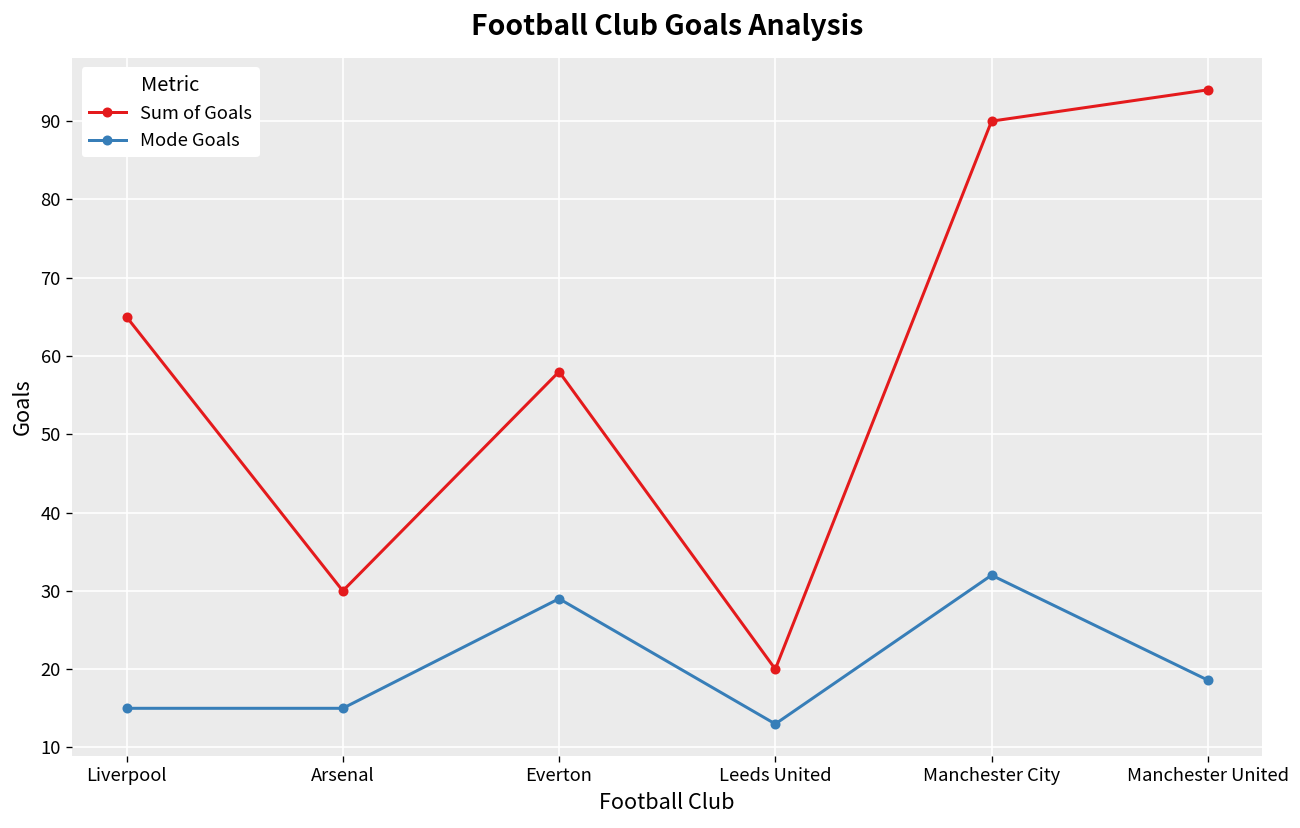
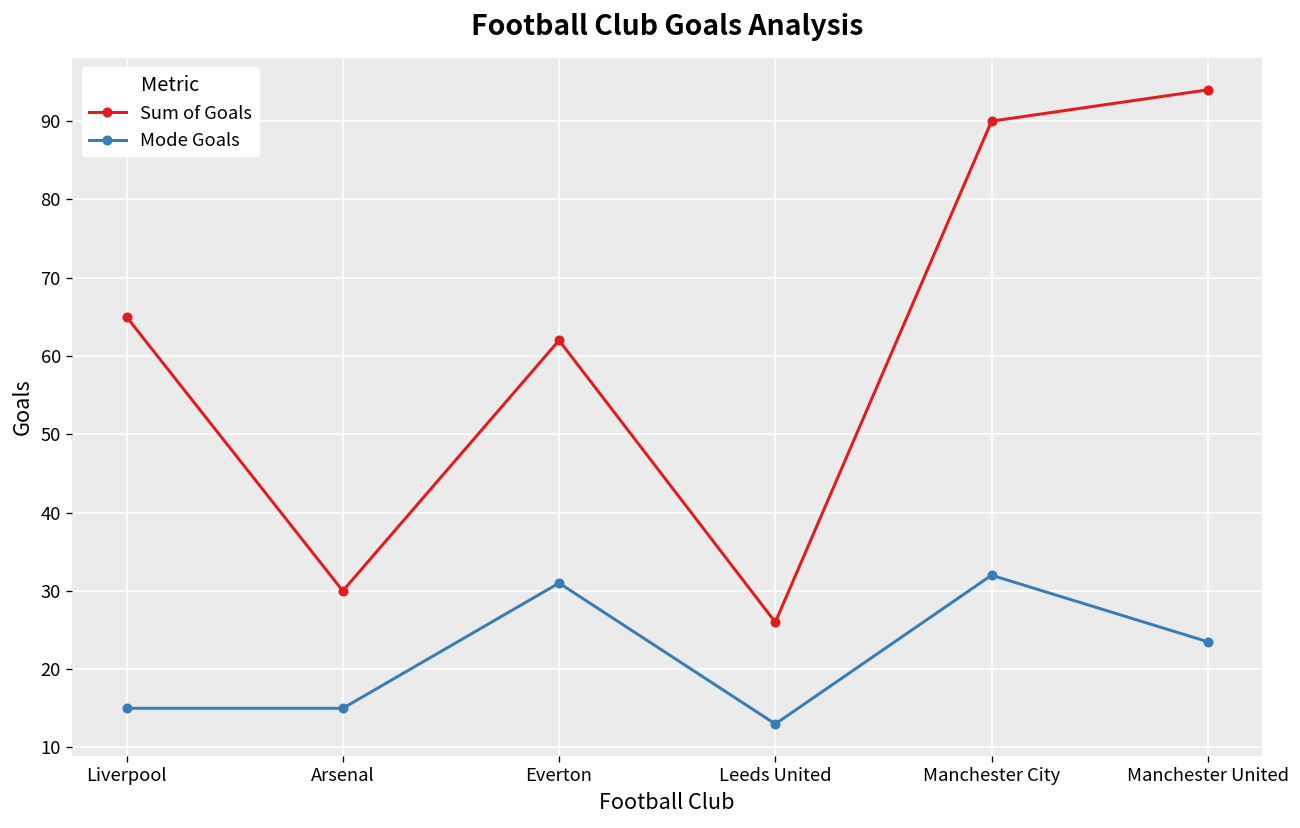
Sum of Goals, Everton: 58 -> 62
Mode Goals, Everton: 29 -> 31
Sum of Goals, Leeds United: 20 -> 26
Mode Goals, Manchester United: 19 -> 24
